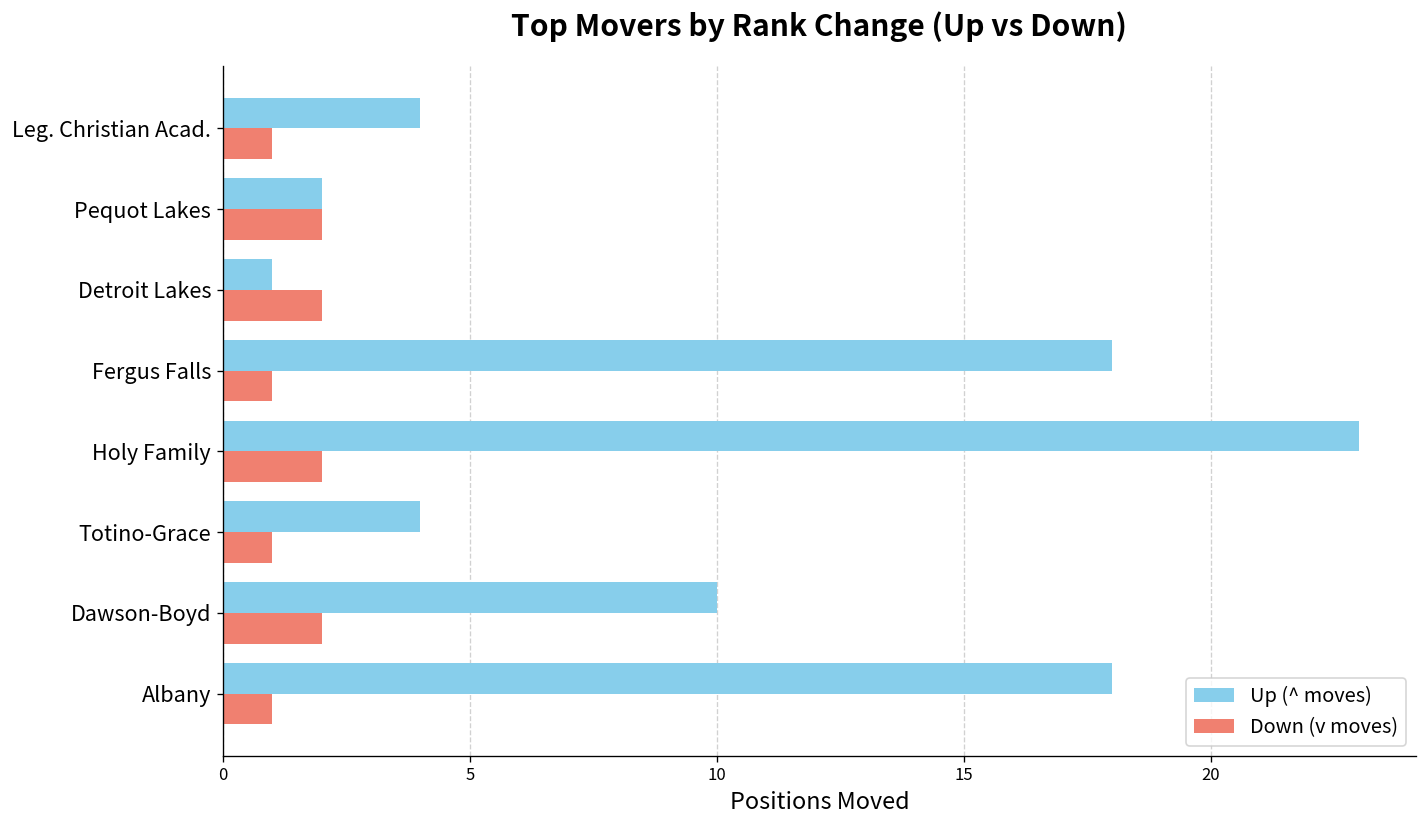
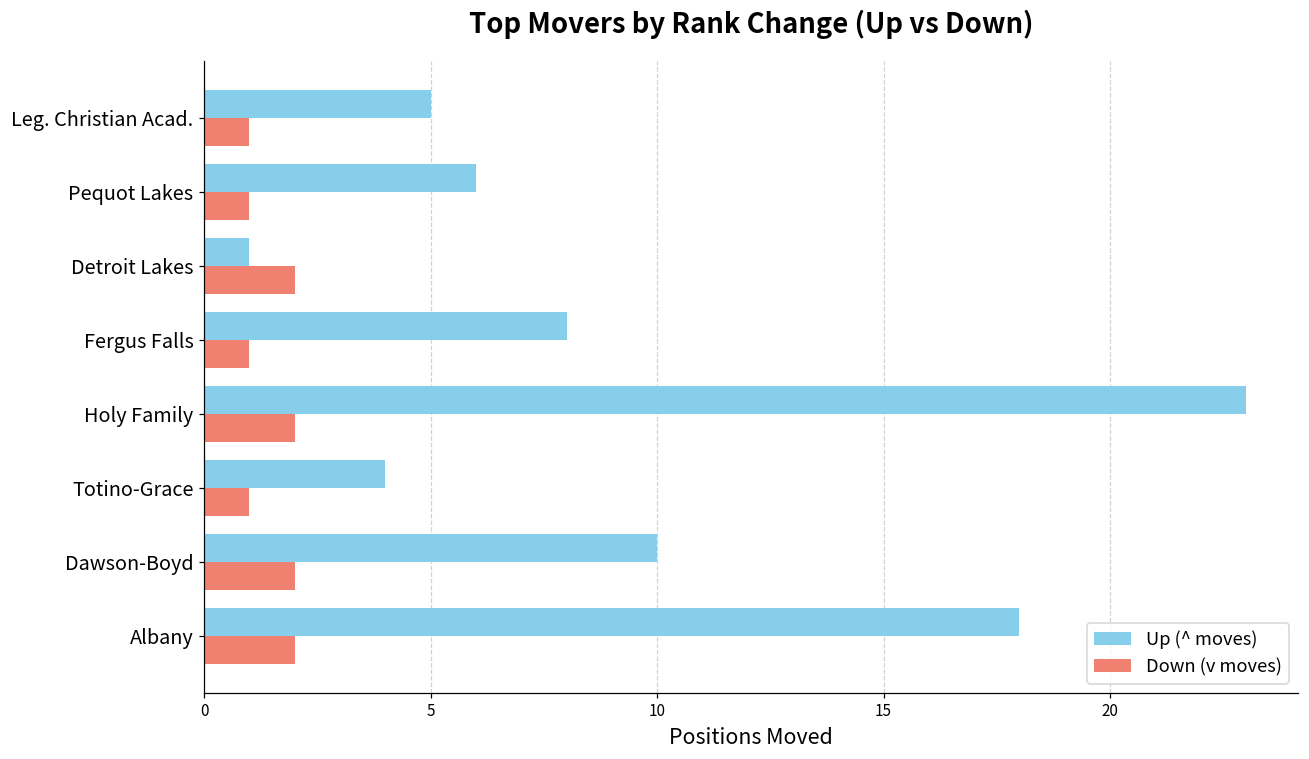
Up (^ moves), Leg. Christian Acad.: 4 -> 5
Up (^ moves), Pequot Lakes: 2 -> 6
Down (v moves), Pequot Lakes: 2 -> 1
Up (^ moves), Fergus Falls: 18 -> 8
Down (v moves), Albany: 1 -> 2
